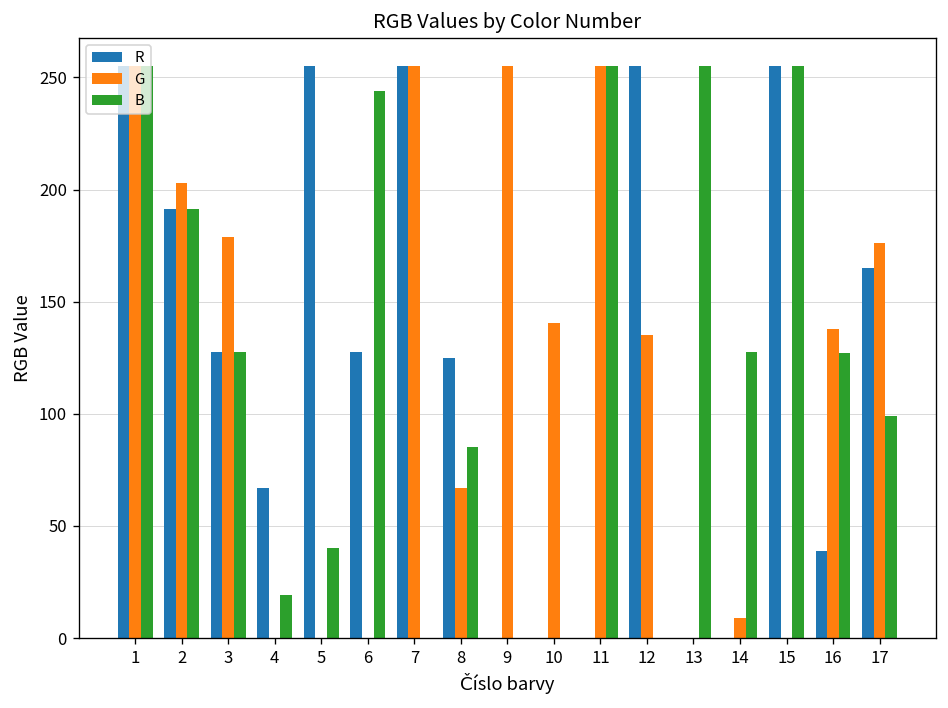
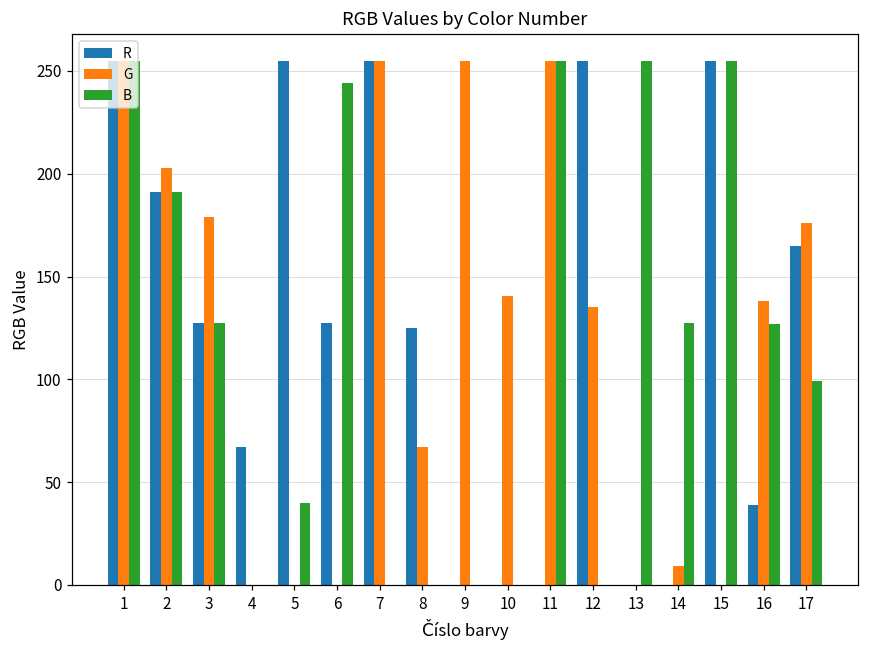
B, 4: 19 -> 0
B, 8: 85 -> 0
